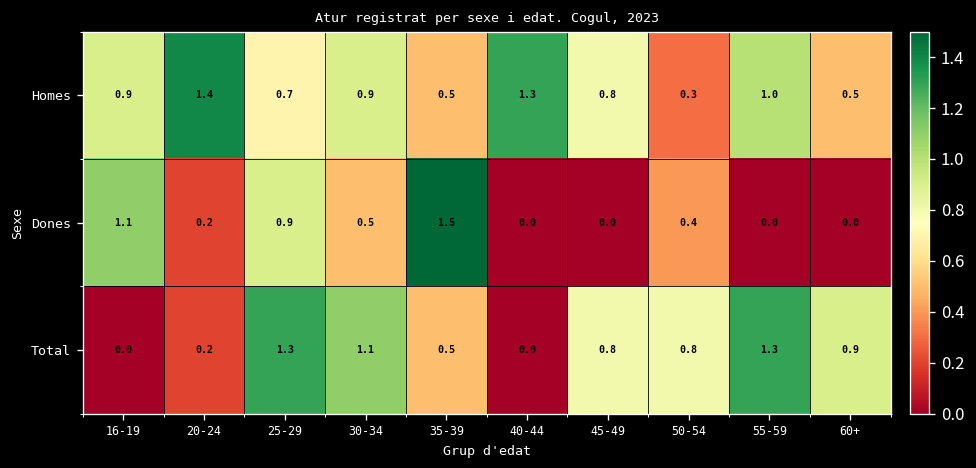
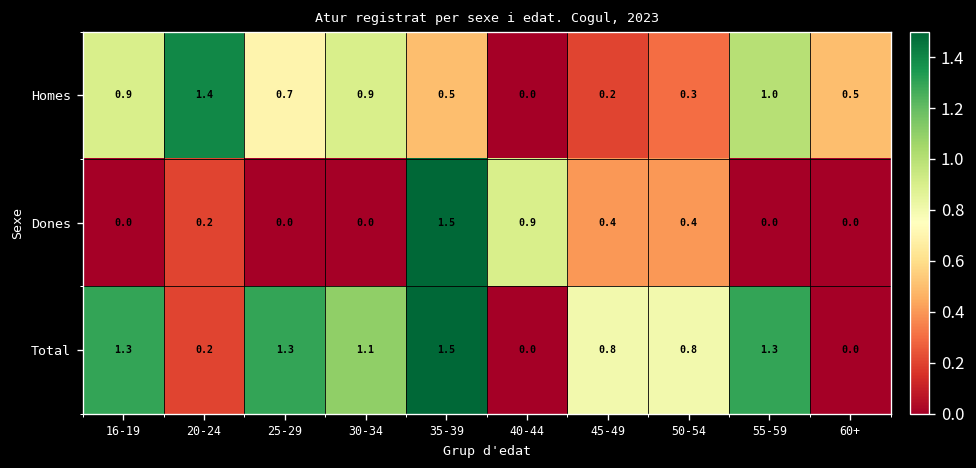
Homes, 40-44: 1.3 -> 0.0
Homes, 45-49: 0.8 -> 0.2
Dones, 16-19: 1.1 -> 0.0
Dones, 25-29: 0.9 -> 0.0
Dones, 30-34: 0.5 -> 0.0
Dones, 40-44: 0.0 -> 0.9
Dones, 45-49: 0.0 -> 0.4
Total, 16-19: 0.0 -> 1.3
Total, 35-39: 0.5 -> 1.5
Total, 60+: 0.9 -> 0.0
